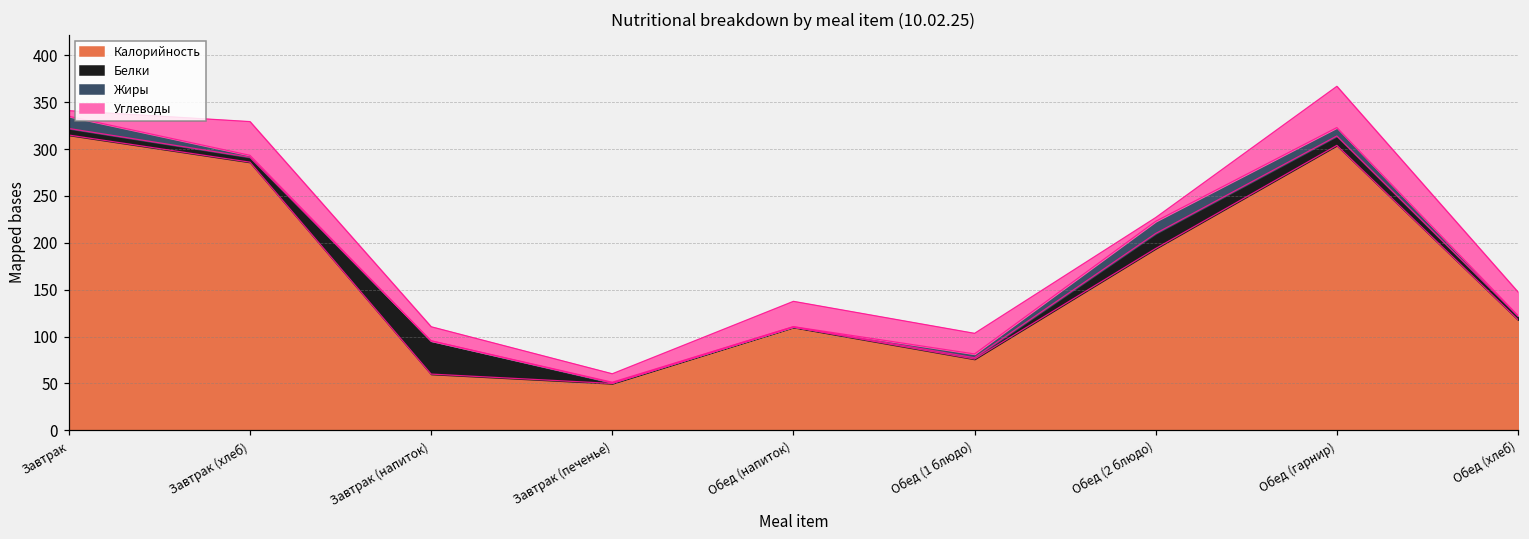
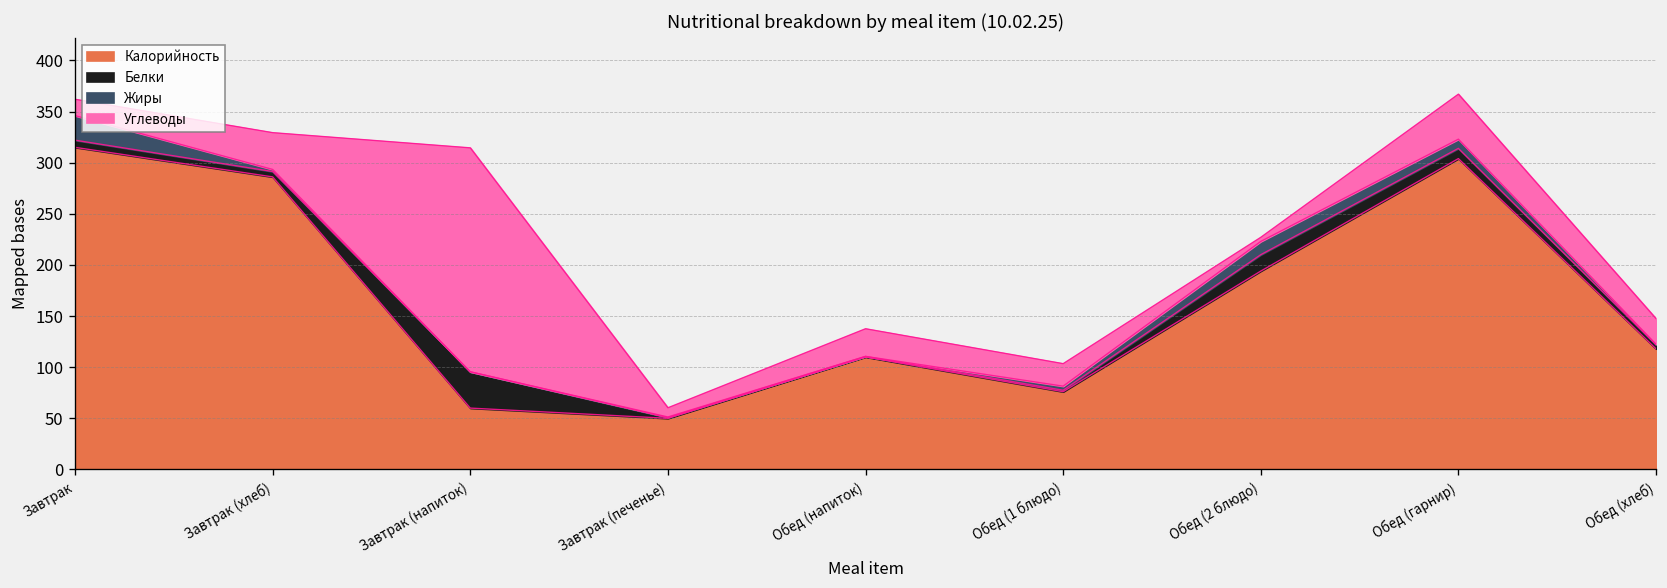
Жиры, Завтрак: 10 -> 20
Углеводы, Завтрак: 10 -> 20
Углеводы, Завтрак (напиток): 20 -> 220
